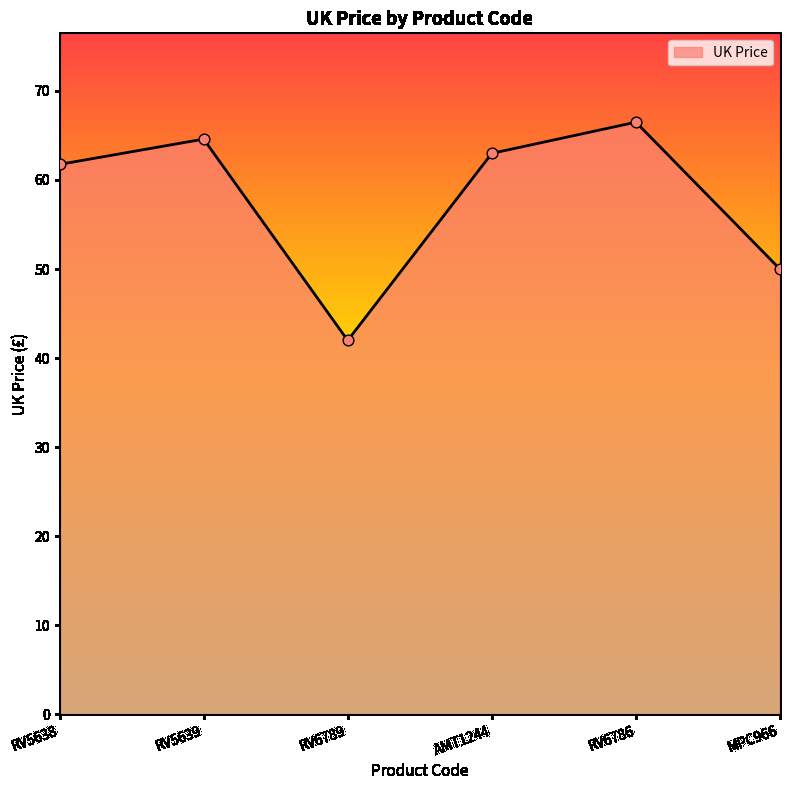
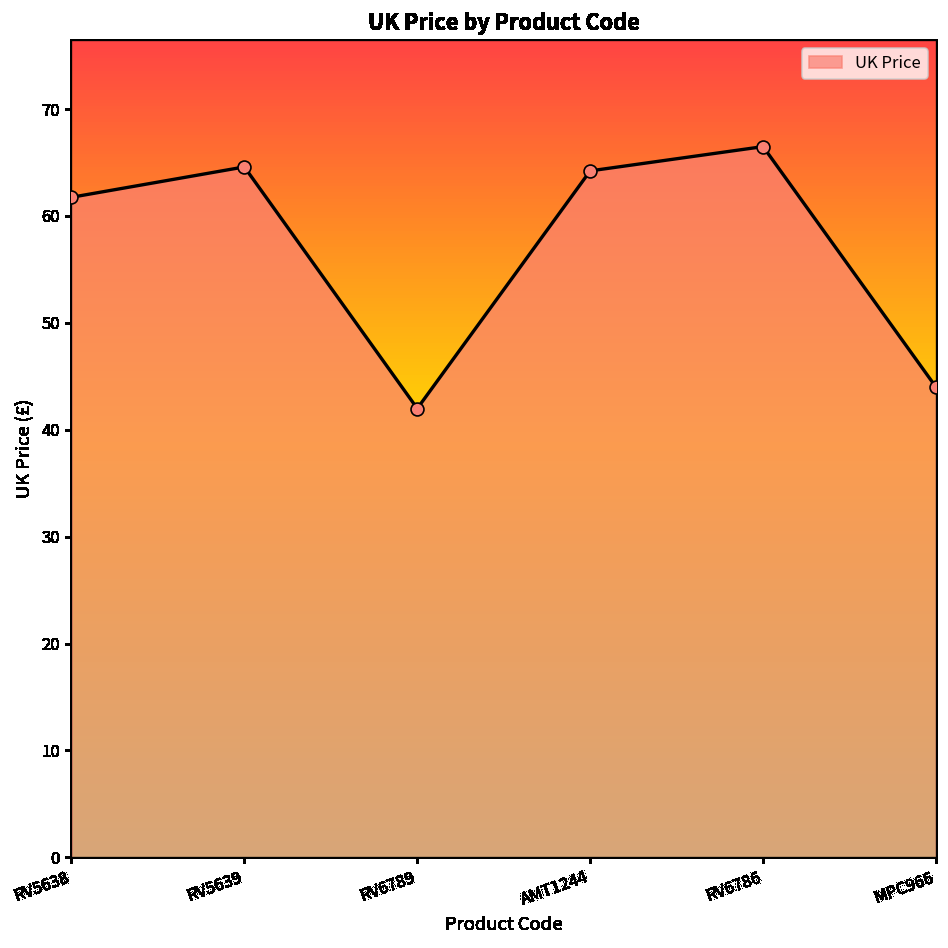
AMT1244: 63 -> 64
MPC966: 50 -> 44
